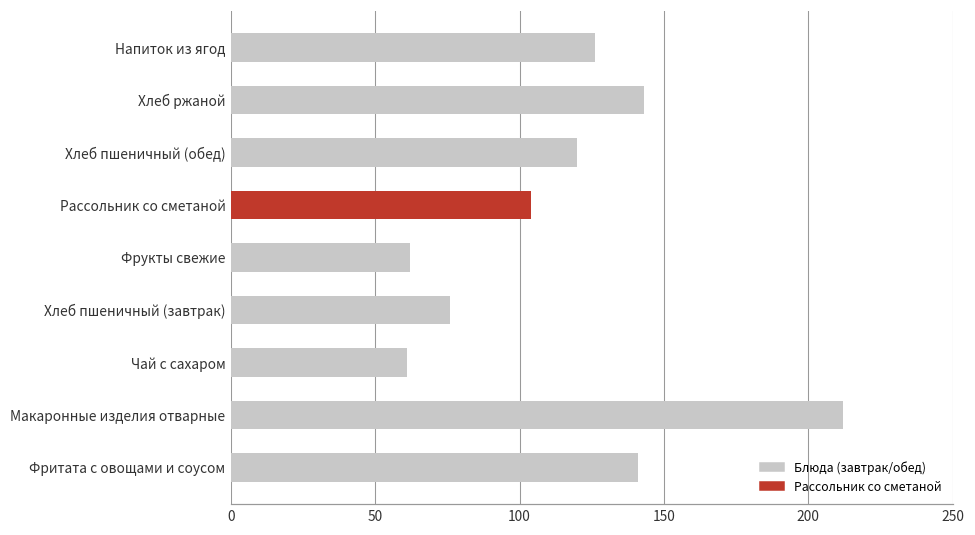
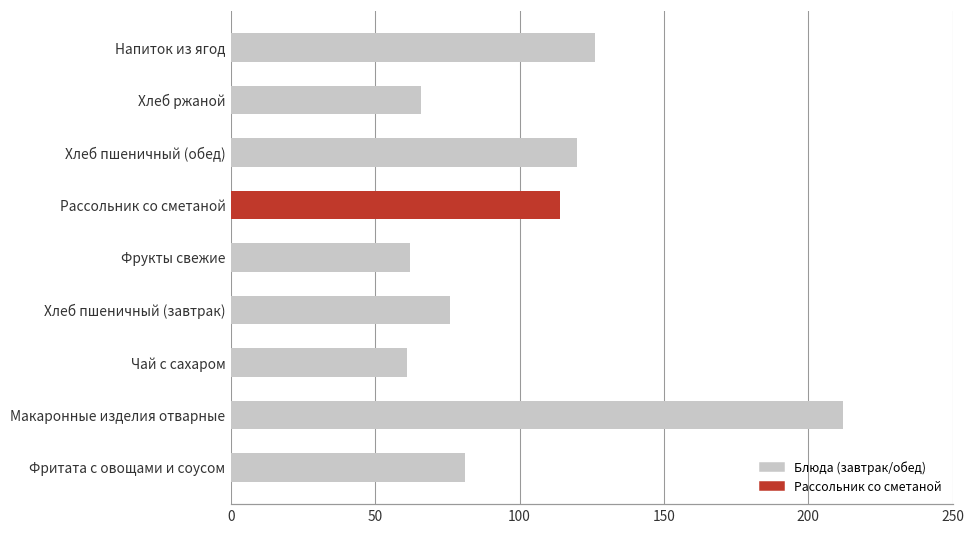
Хлеб ржаной: 143 -> 66
Рассольник со сметаной: 104 -> 114
Фритата с овощами и соусом: 141 -> 81
